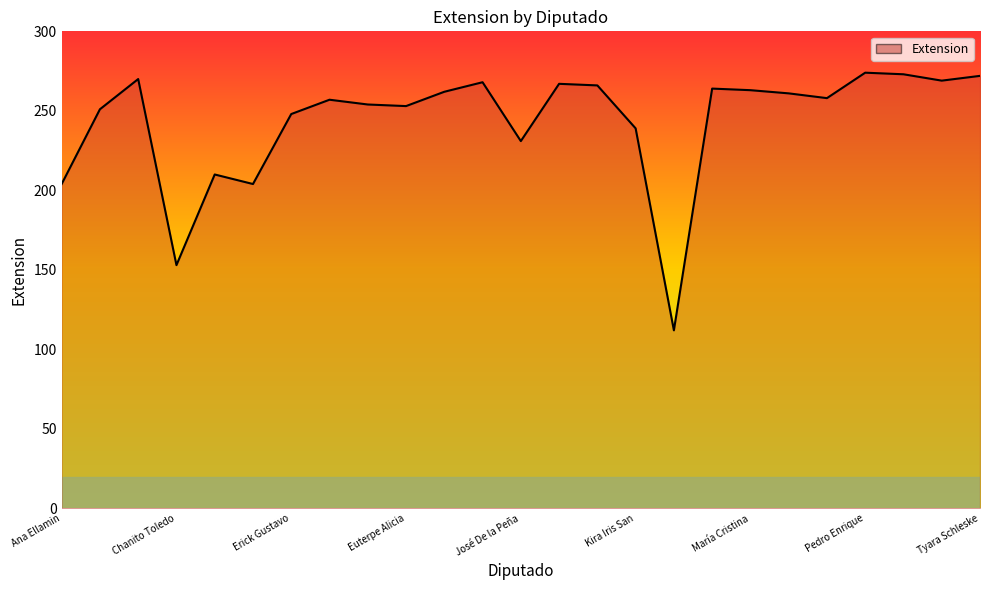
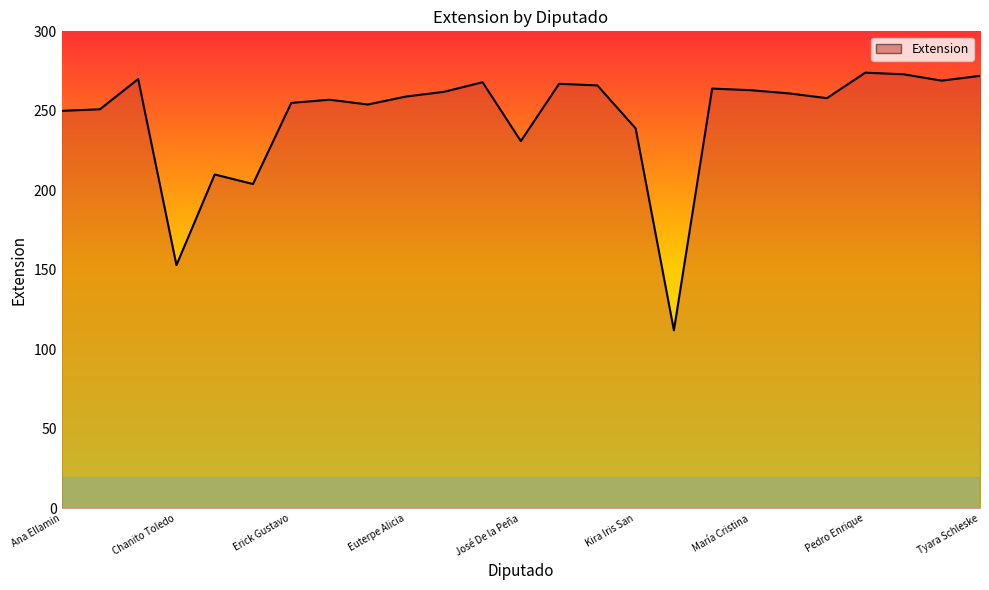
Ana Ellamin: 204 -> 250
Erick Gustavo: 248 -> 255
Euterpe Alicia: 253 -> 259
